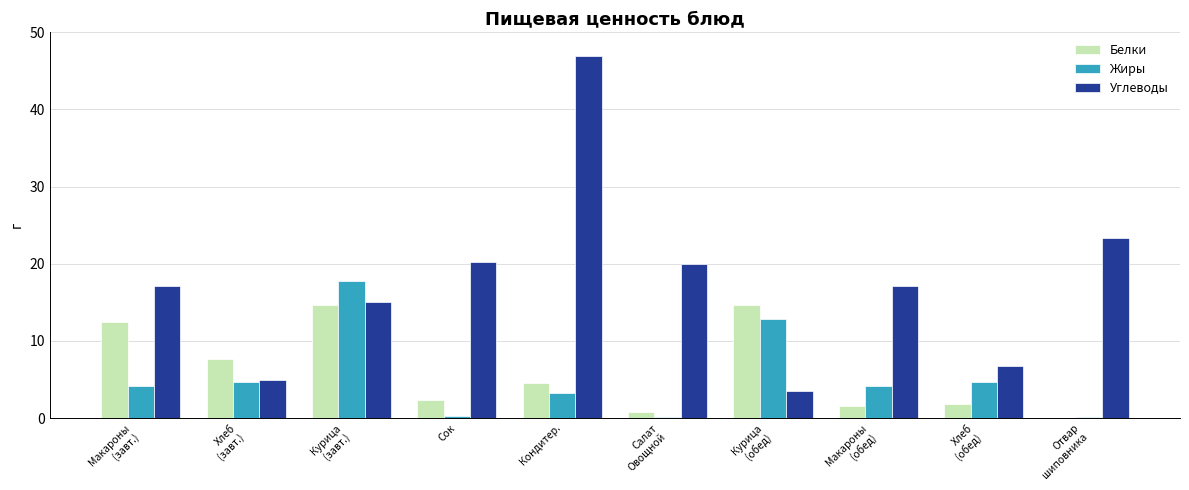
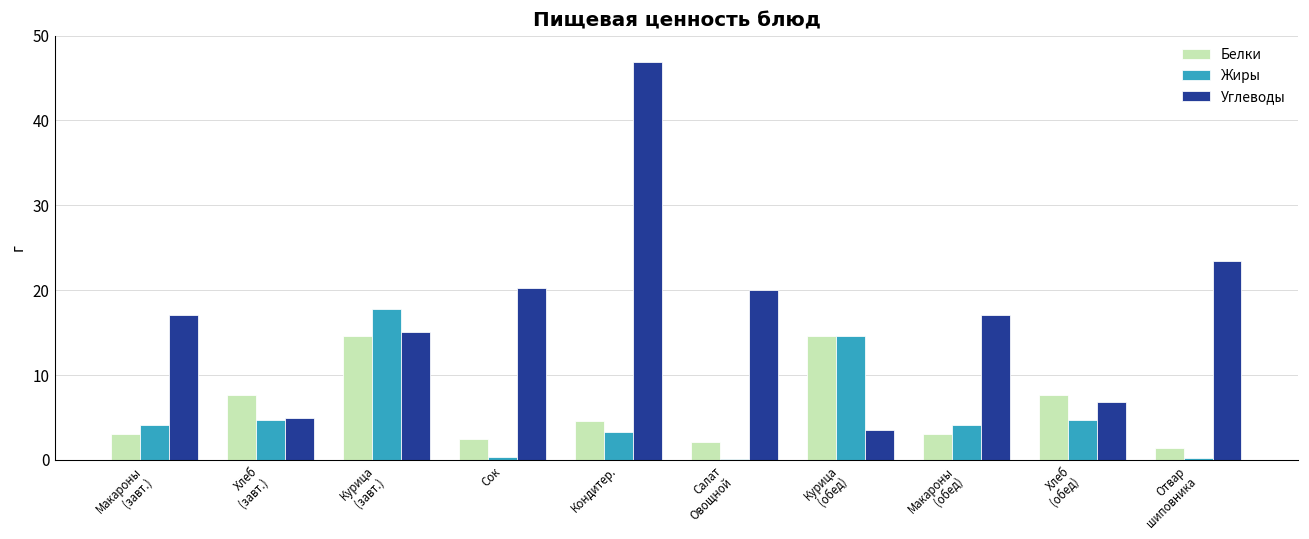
Белки, Макароны (завт.): 12 -> 3
Белки, Салат Овощной: 1 -> 2
Жиры, Курица (обед): 13 -> 15
Белки, Макароны (обед): 2 -> 3
Белки, Хлеб (обед): 2 -> 8
Белки, Отвар шиповника: 0 -> 1
